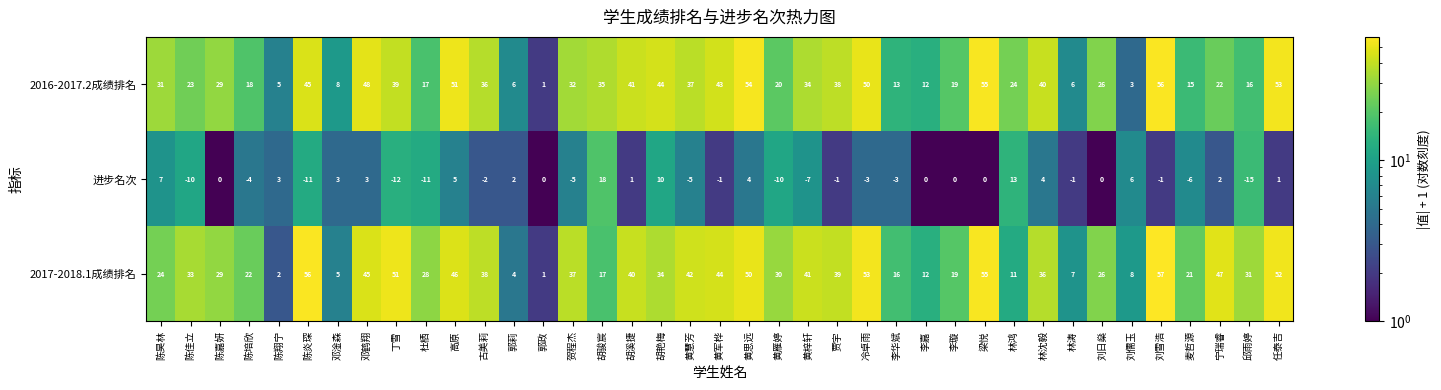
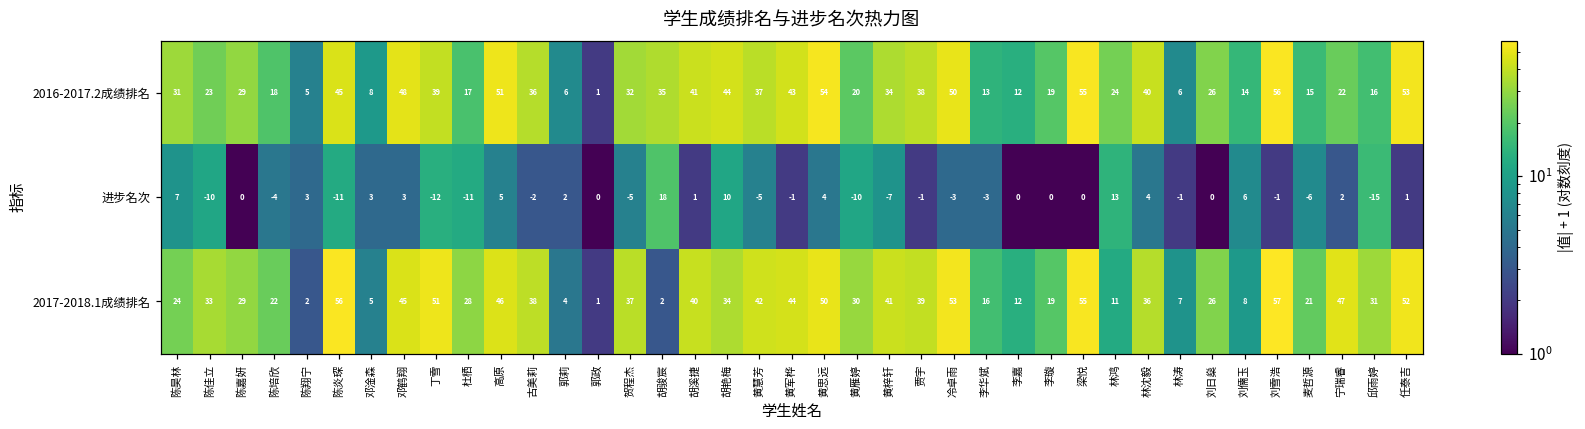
2016-2017.2成绩排名, 刘儒玉: 3 -> 14
2017-2018.1成绩排名, 胡骏宸: 17 -> 2
